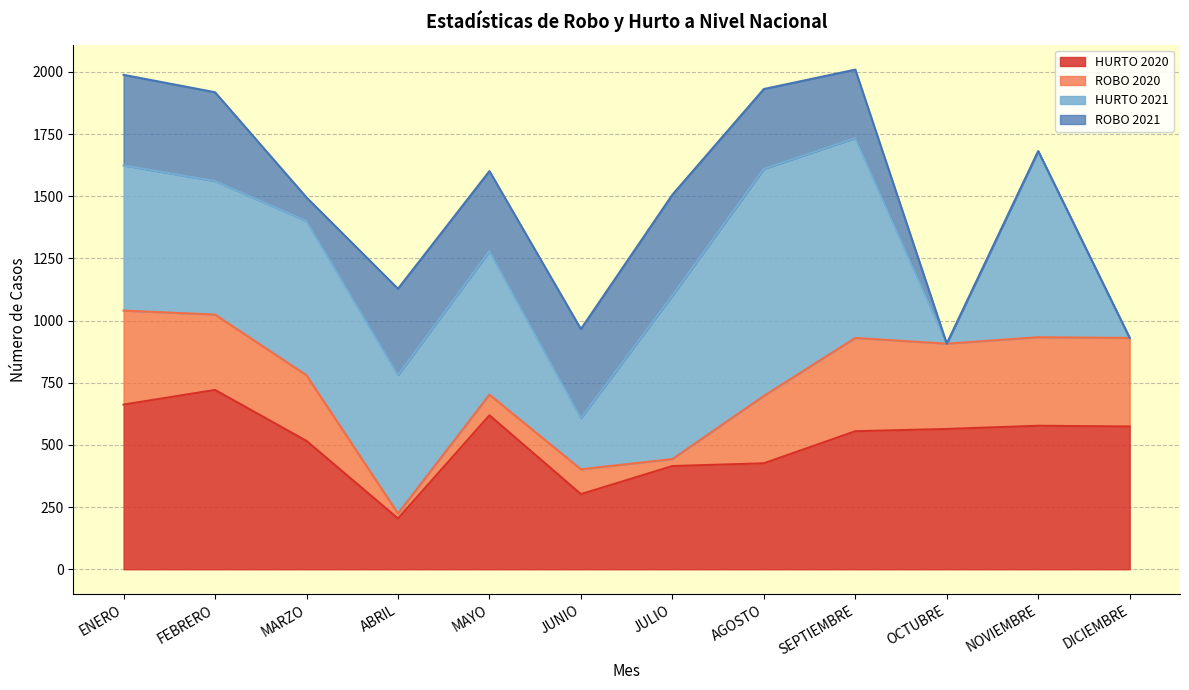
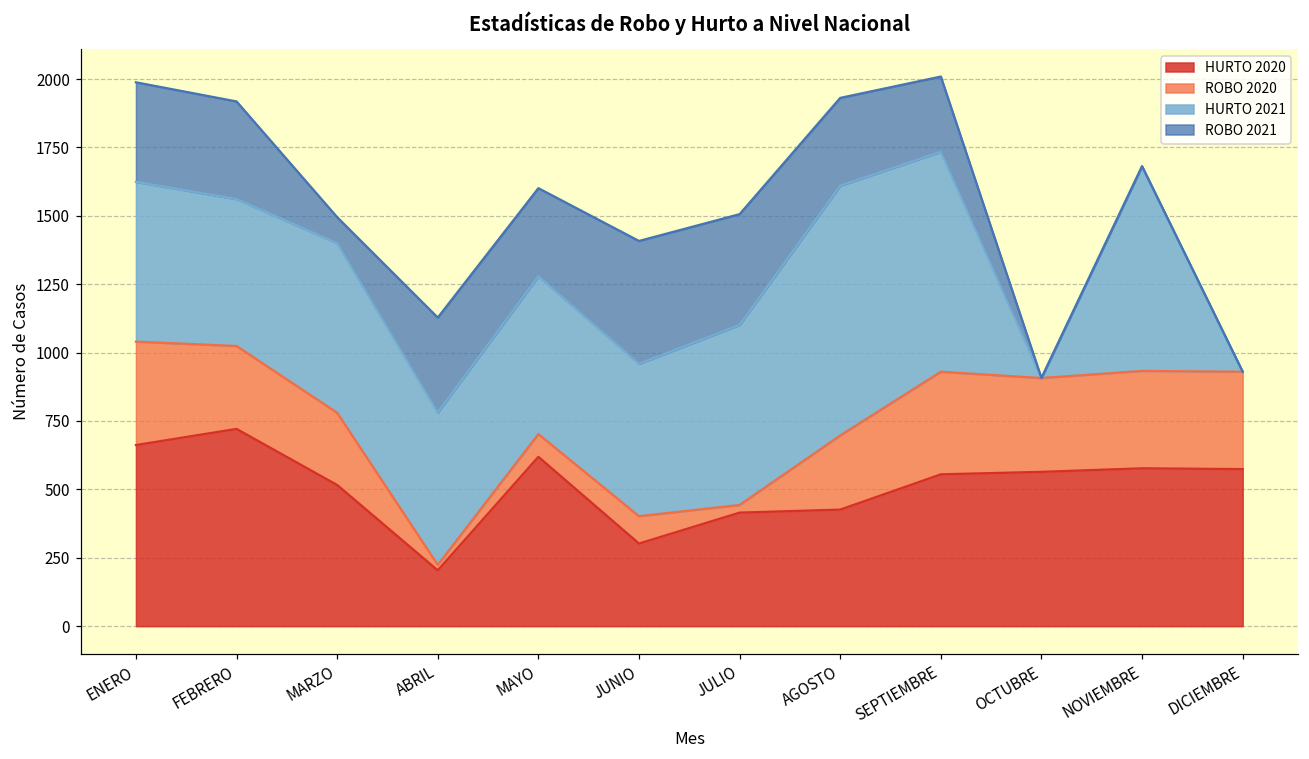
HURTO 2021, JUNIO: 210 -> 560
ROBO 2021, JUNIO: 360 -> 450
